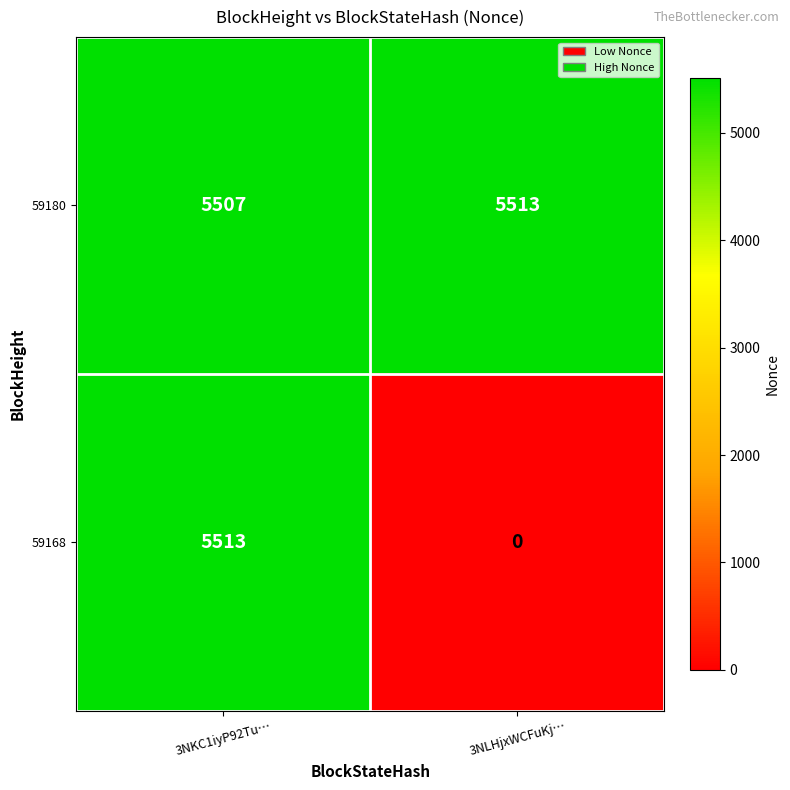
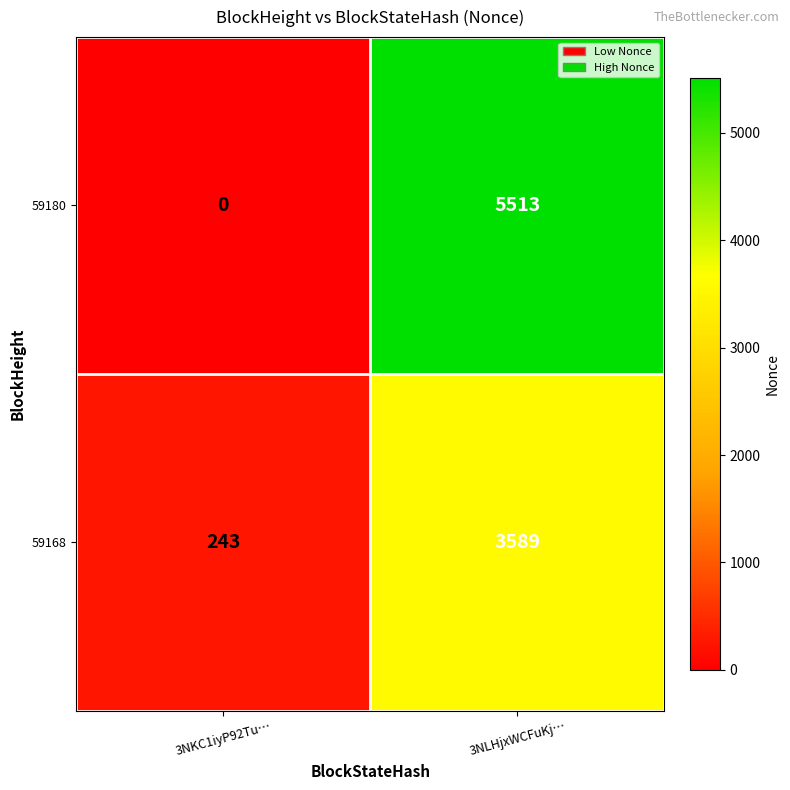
59180, 3NKC1iyP92Tu…: 5507 -> 0
59168, 3NKC1iyP92Tu…: 5513 -> 243
59168, 3NLHjxWCFuKj…: 0 -> 3589
